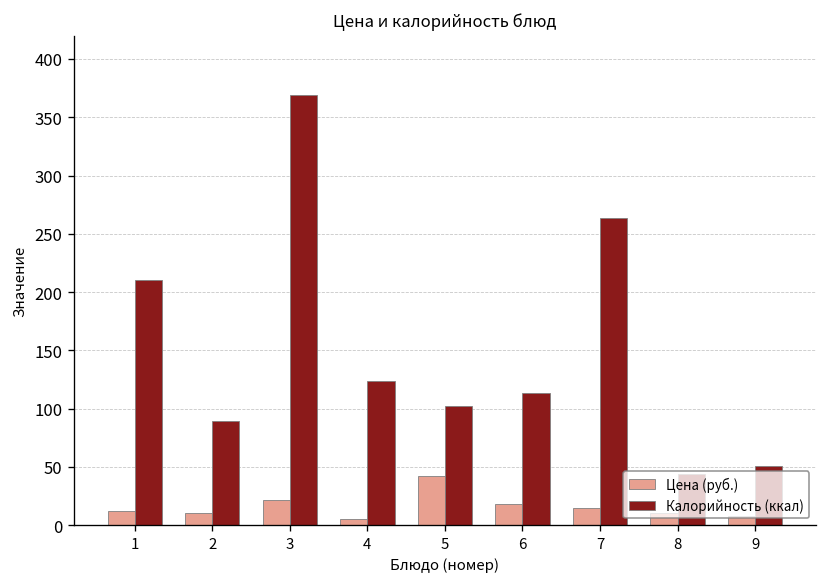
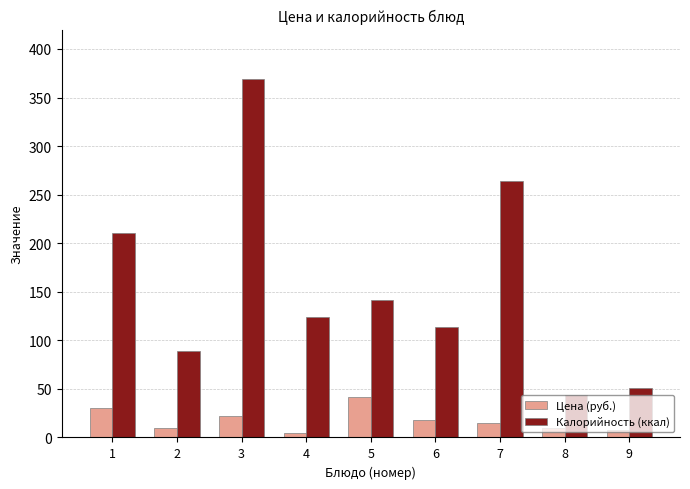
Цена (руб.), 1: 10 -> 30
Калорийность (ккал), 5: 100 -> 140
